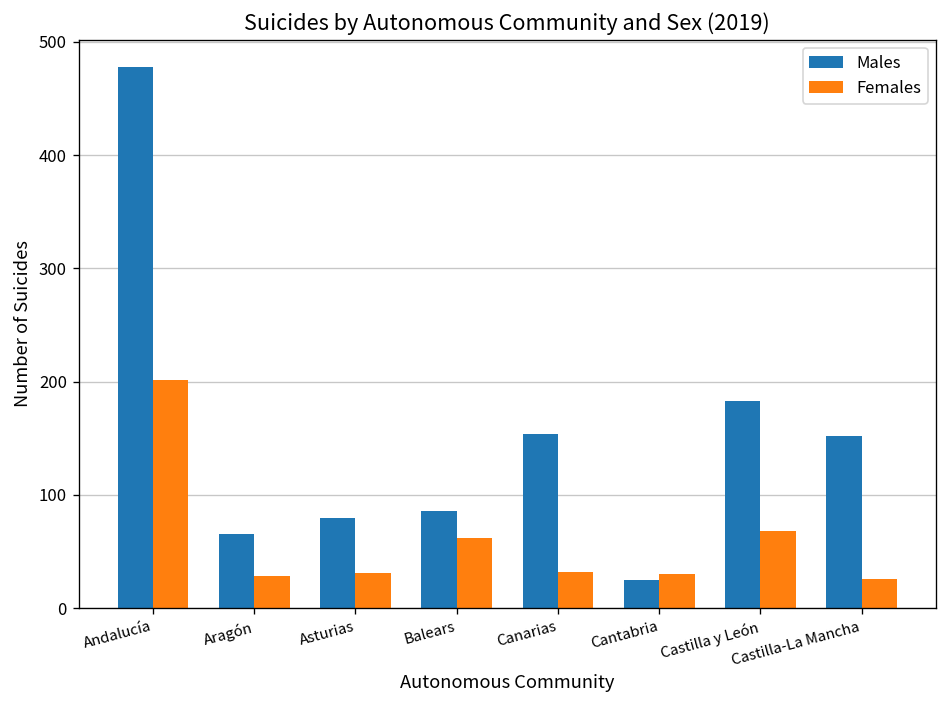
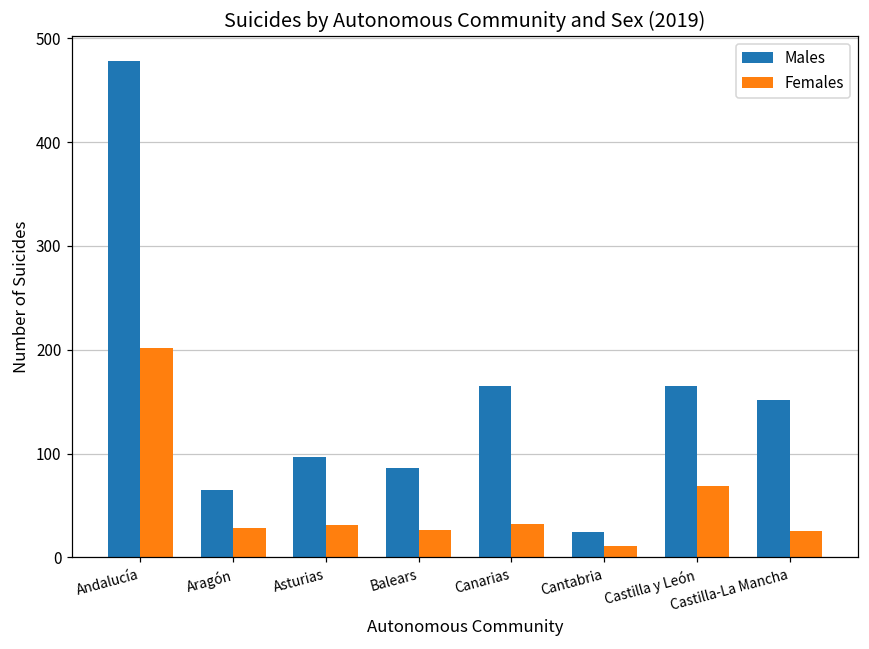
Males, Asturias: 80 -> 100
Females, Balears: 60 -> 30
Males, Canarias: 150 -> 170
Females, Cantabria: 30 -> 10
Males, Castilla y León: 180 -> 170
